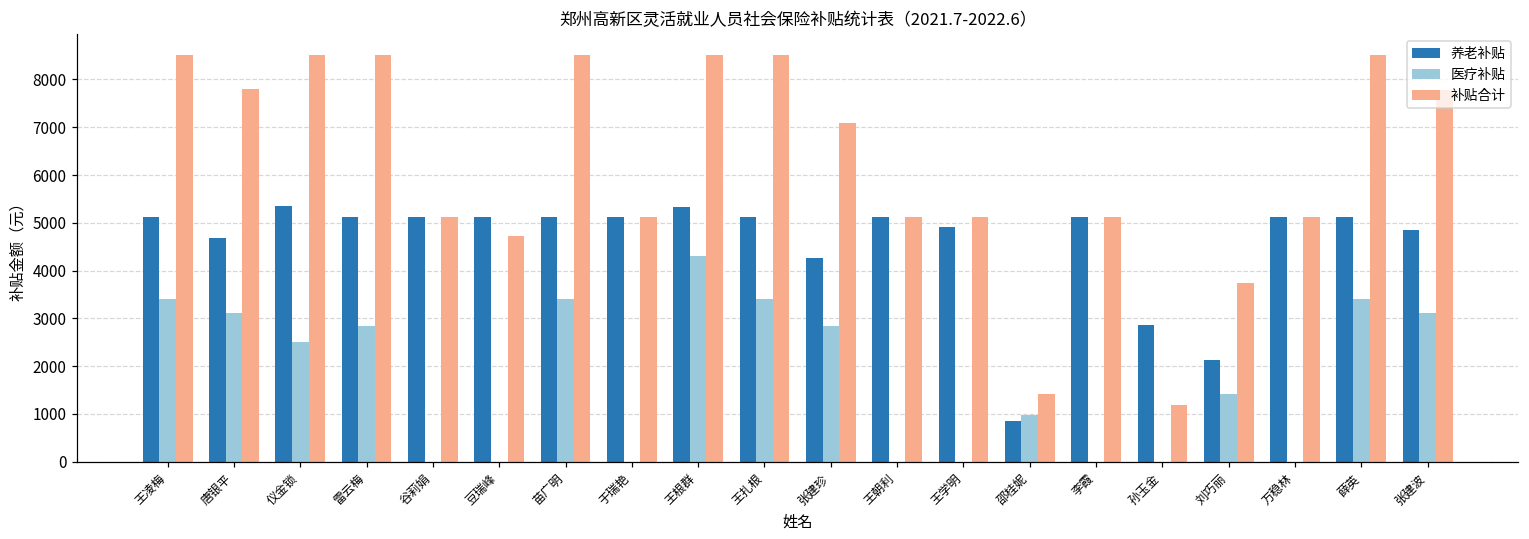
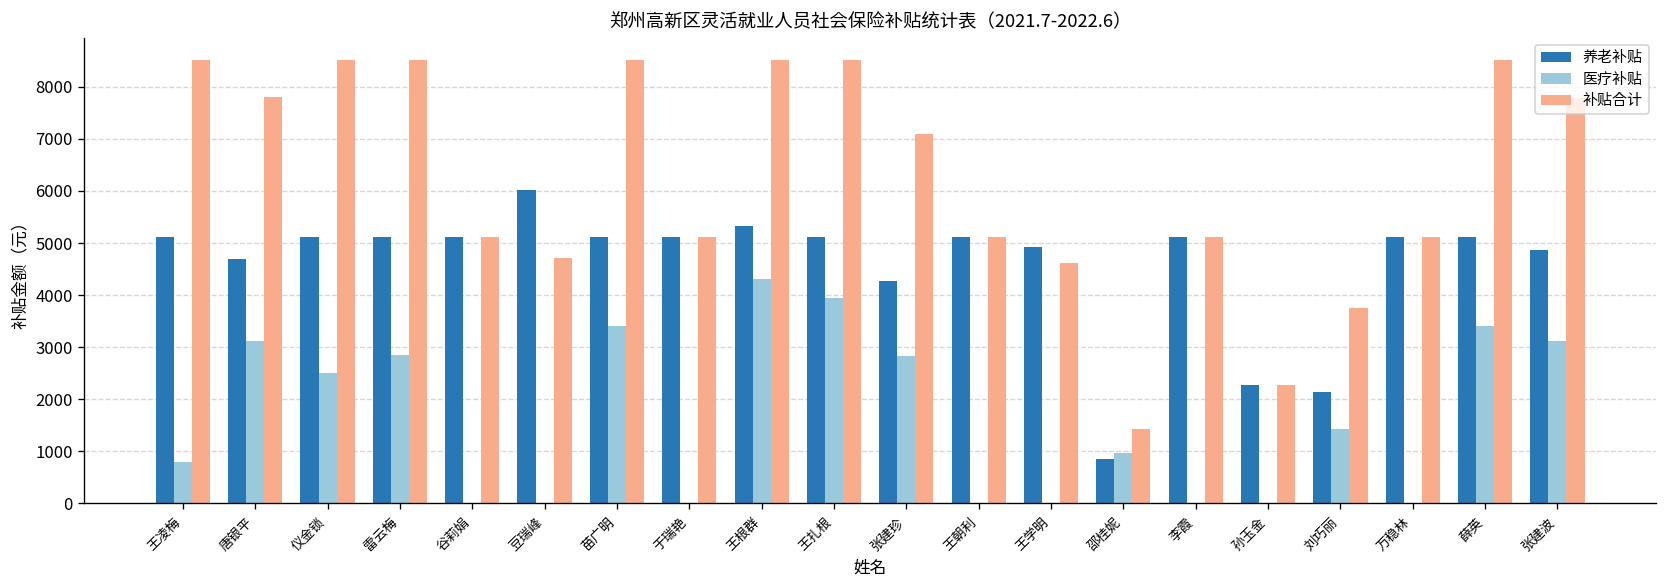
医疗补贴, 王凌梅: 3400 -> 800
养老补贴, 仪金锁: 5400 -> 5100
养老补贴, 豆瑞峰: 5100 -> 6000
医疗补贴, 王扎根: 3400 -> 3900
补贴合计, 王学明: 5100 -> 4600
养老补贴, 孙玉金: 2900 -> 2300
补贴合计, 孙玉金: 1200 -> 2300
